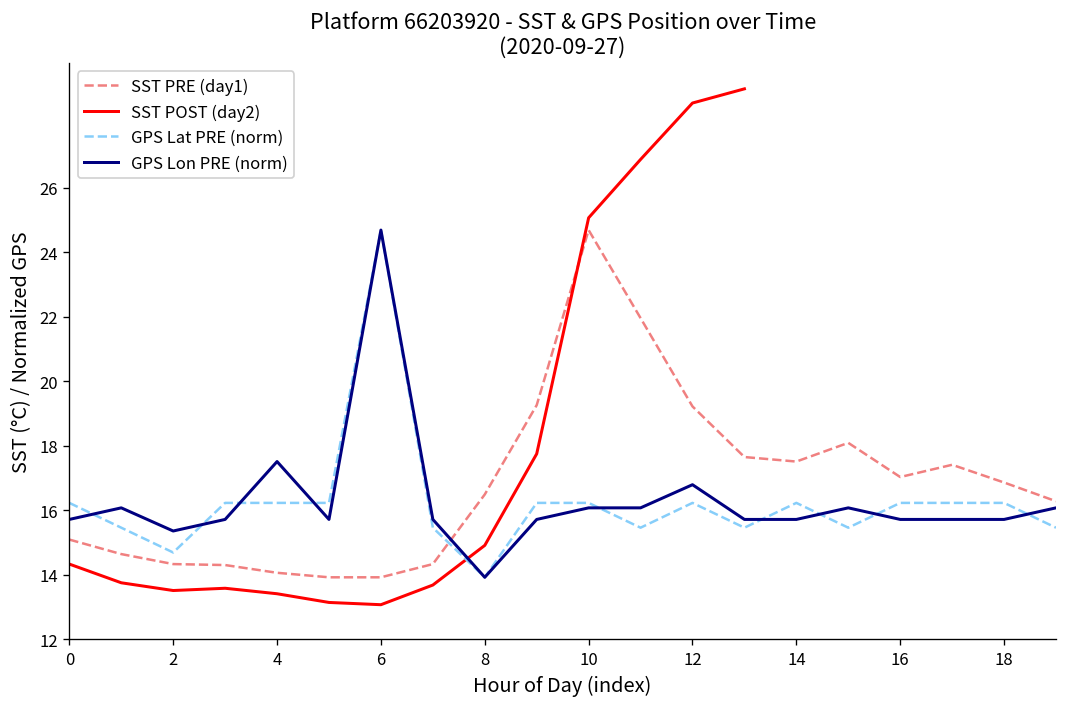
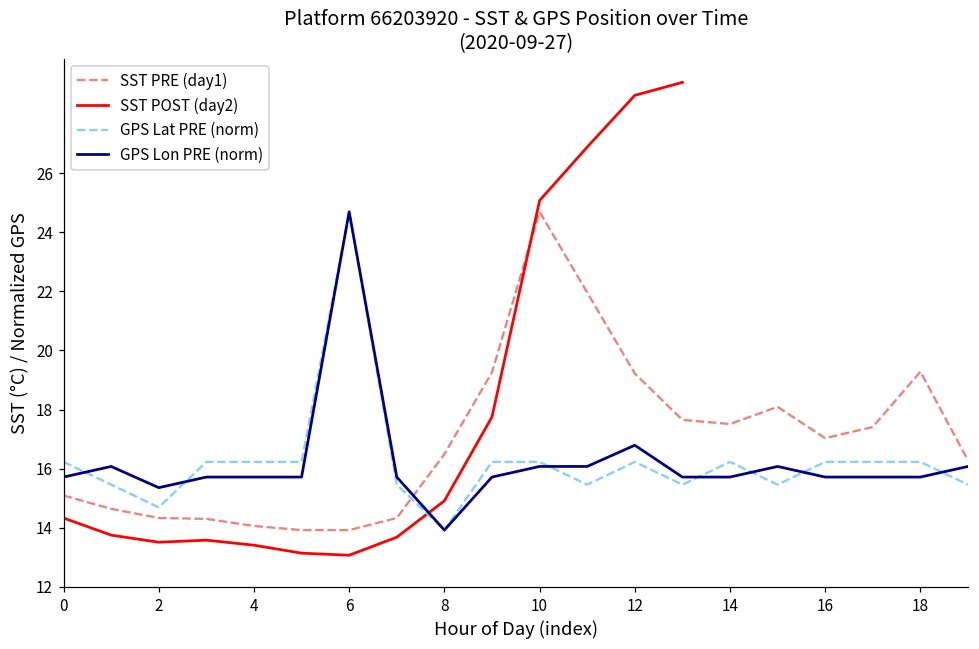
GPS Lon PRE (norm), 4: 17.5 -> 15.7
SST PRE (day1), 18: 16.9 -> 19.3
